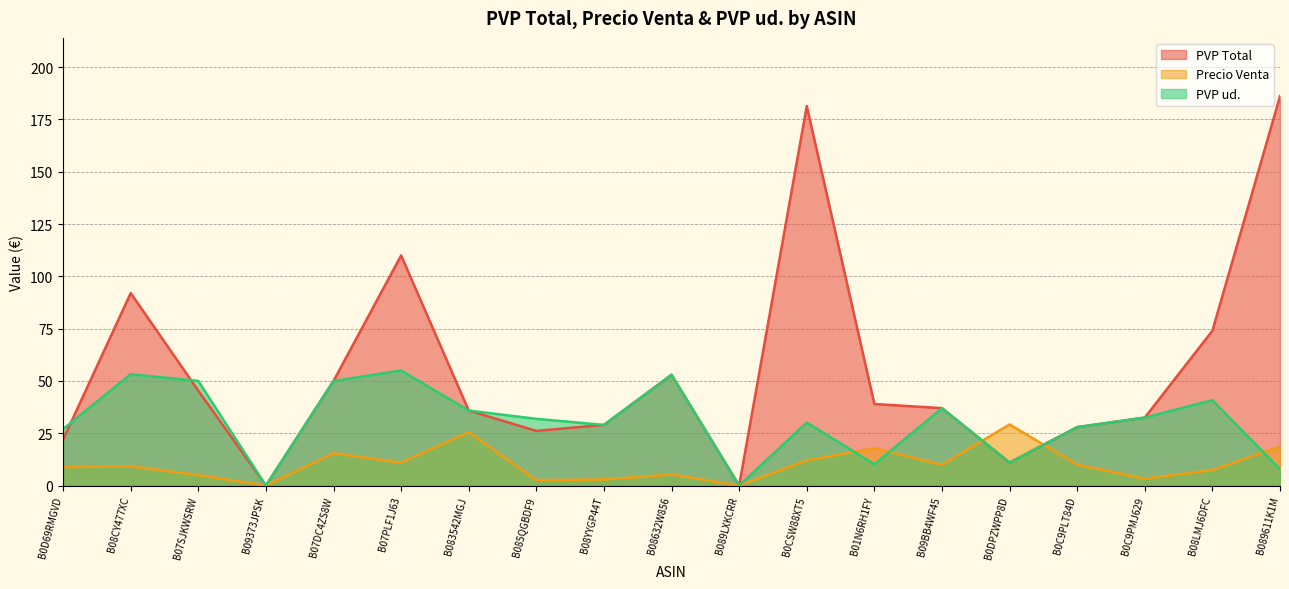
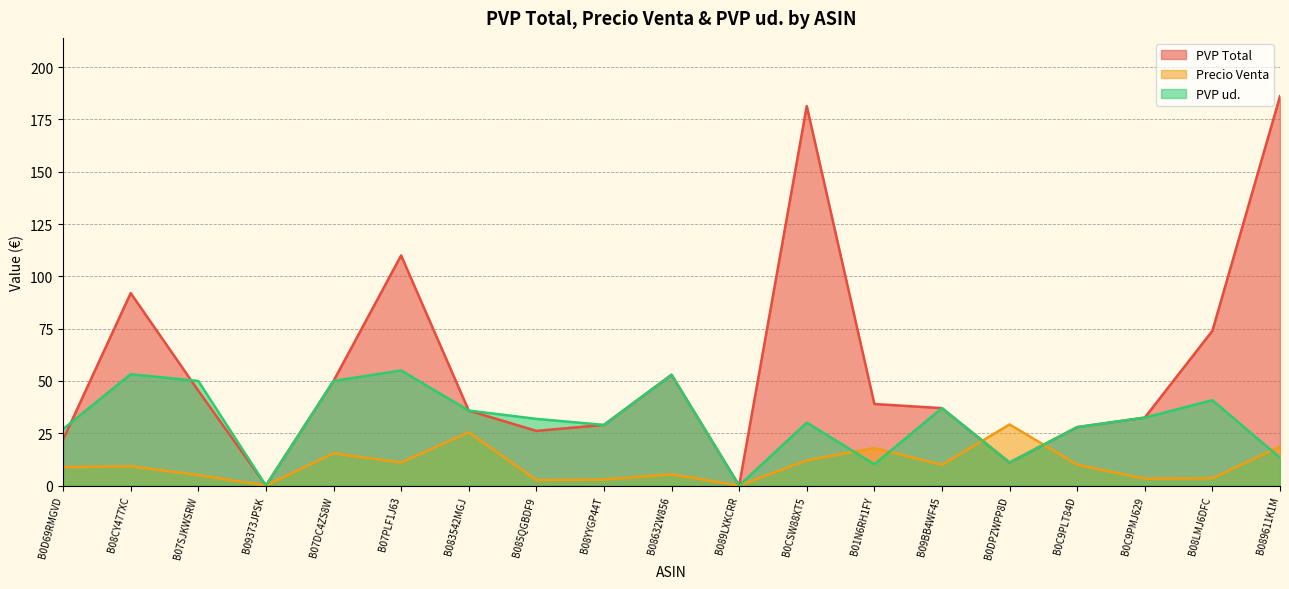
Precio Venta, B08LMJ6DFC: 7 -> 4
PVP ud., B089611K1M: 8 -> 13
